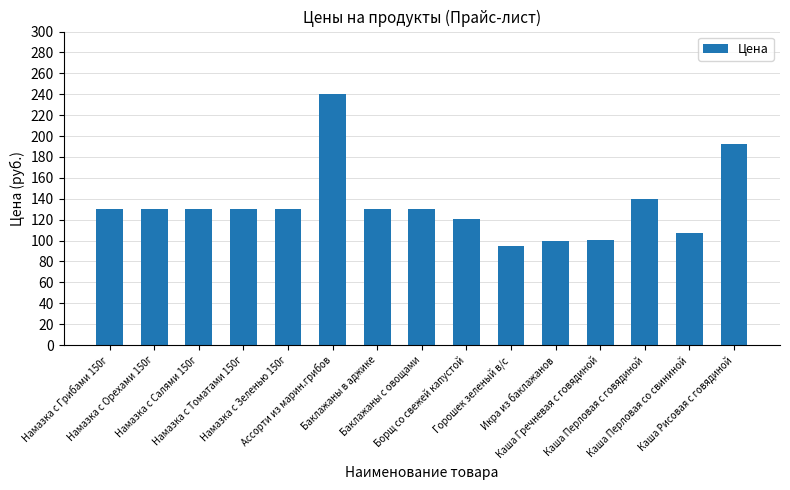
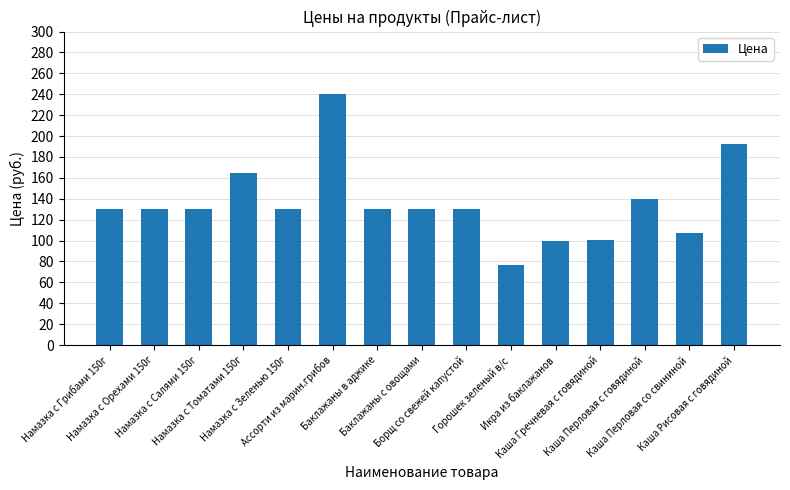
Намазка с Томатами 150г: 130 -> 165
Борщ со свежей капустой: 121 -> 130
Горошек зеленый в/с: 95 -> 77
